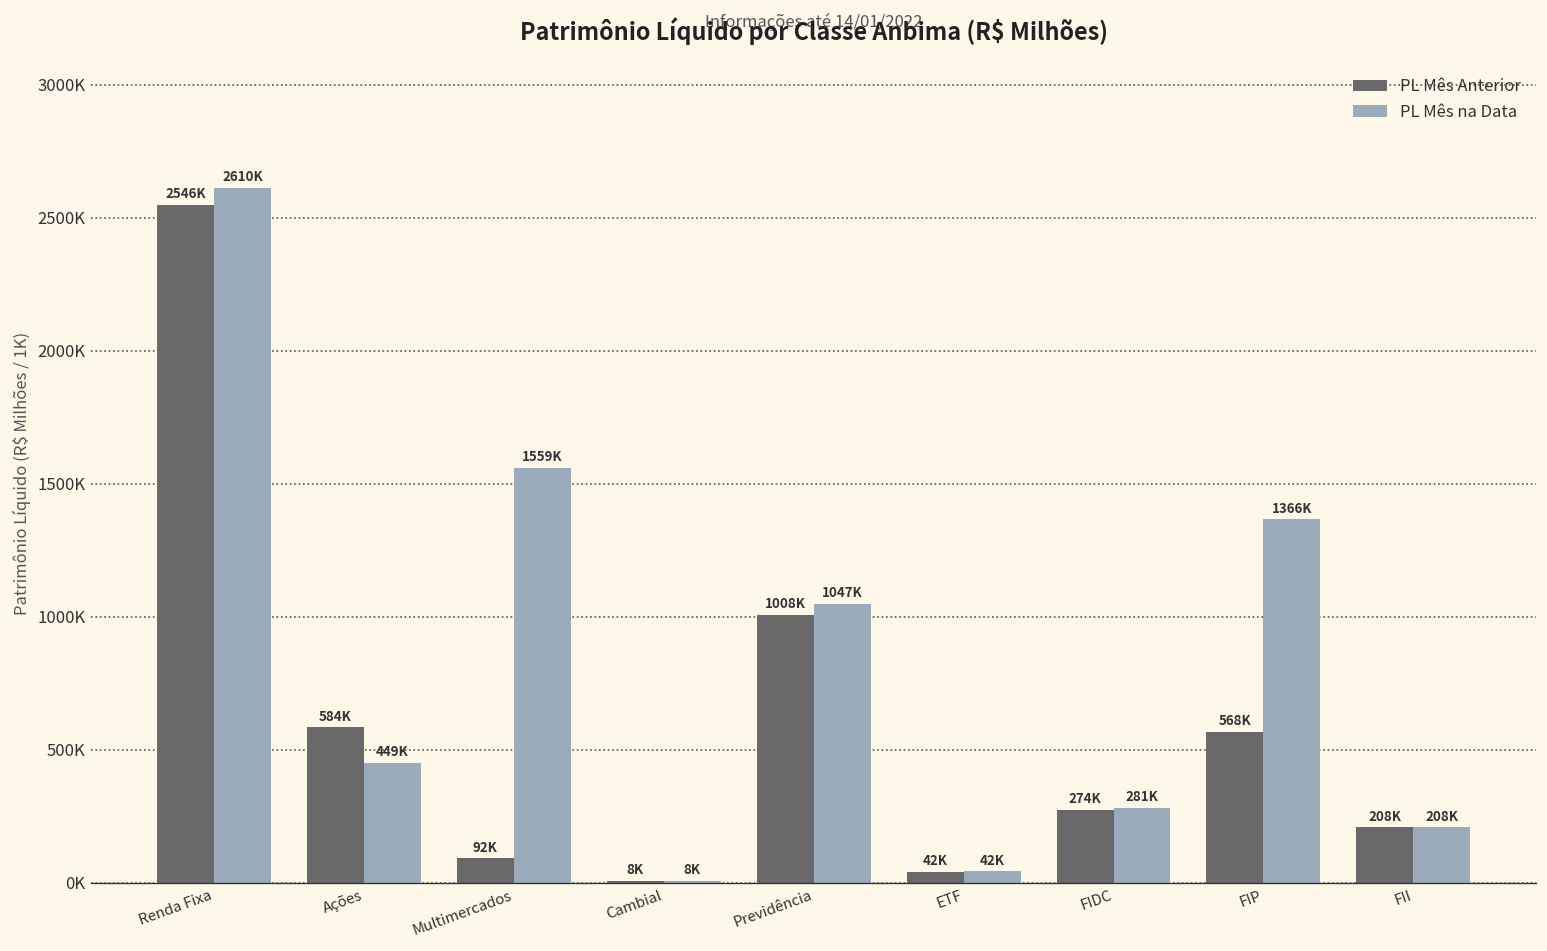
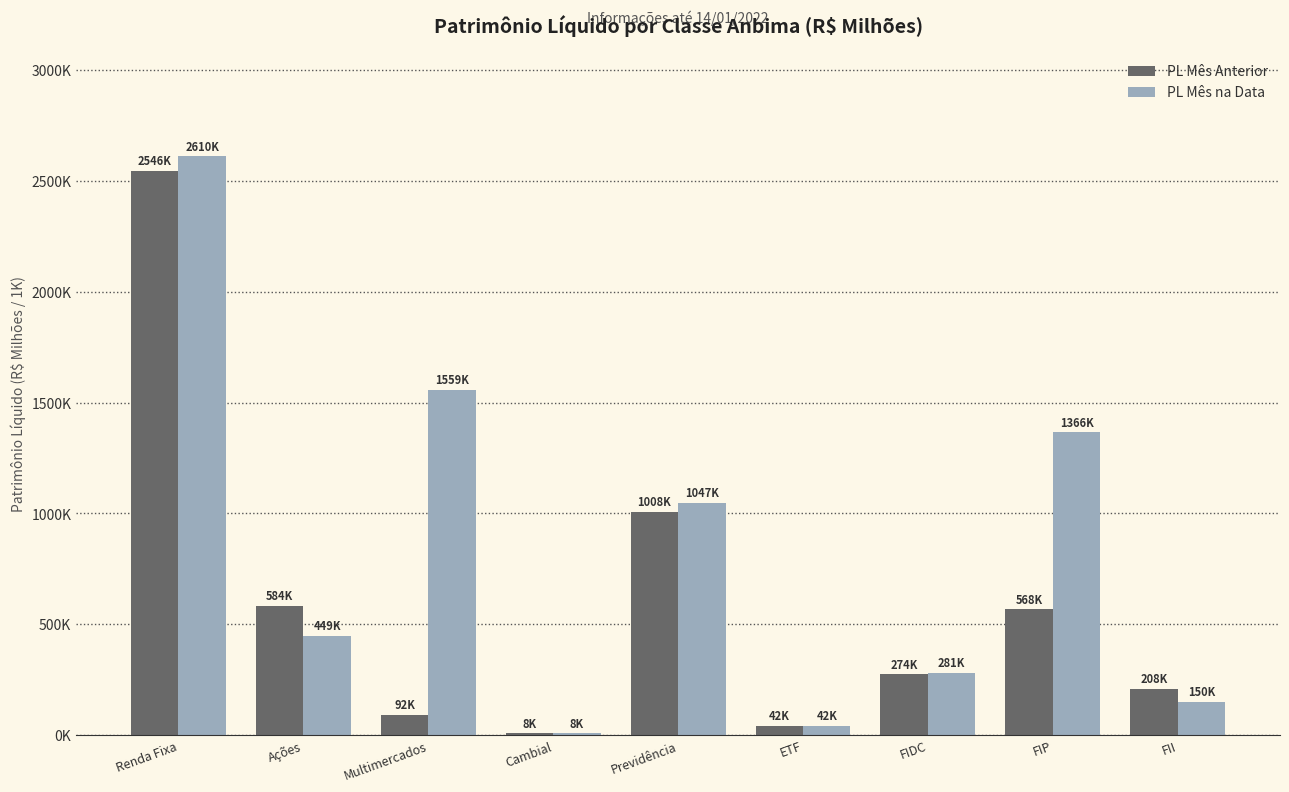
PL Mês na Data, FII: 208K -> 150K
